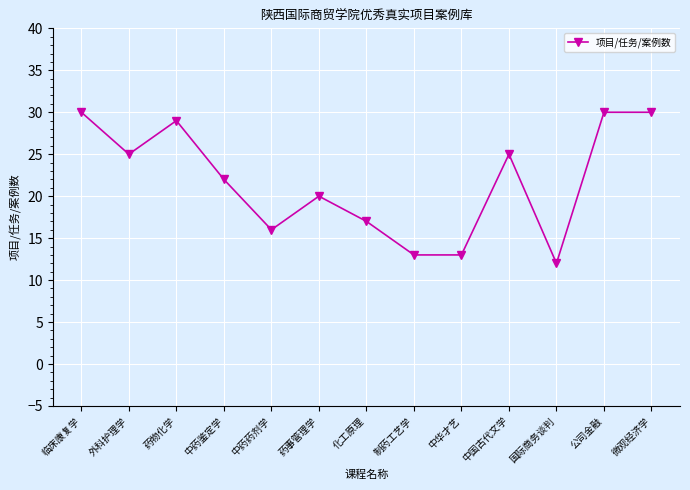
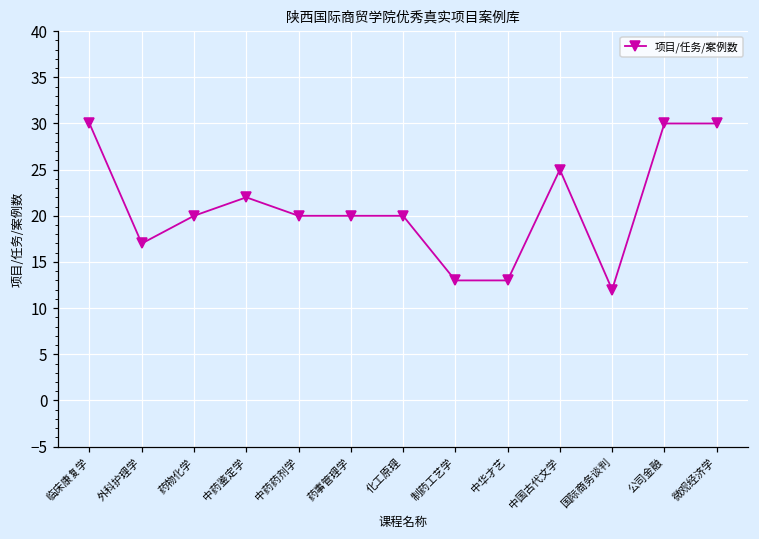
外科护理学: 25 -> 17
药物化学: 29 -> 20
中药药剂学: 16 -> 20
化工原理: 17 -> 20
